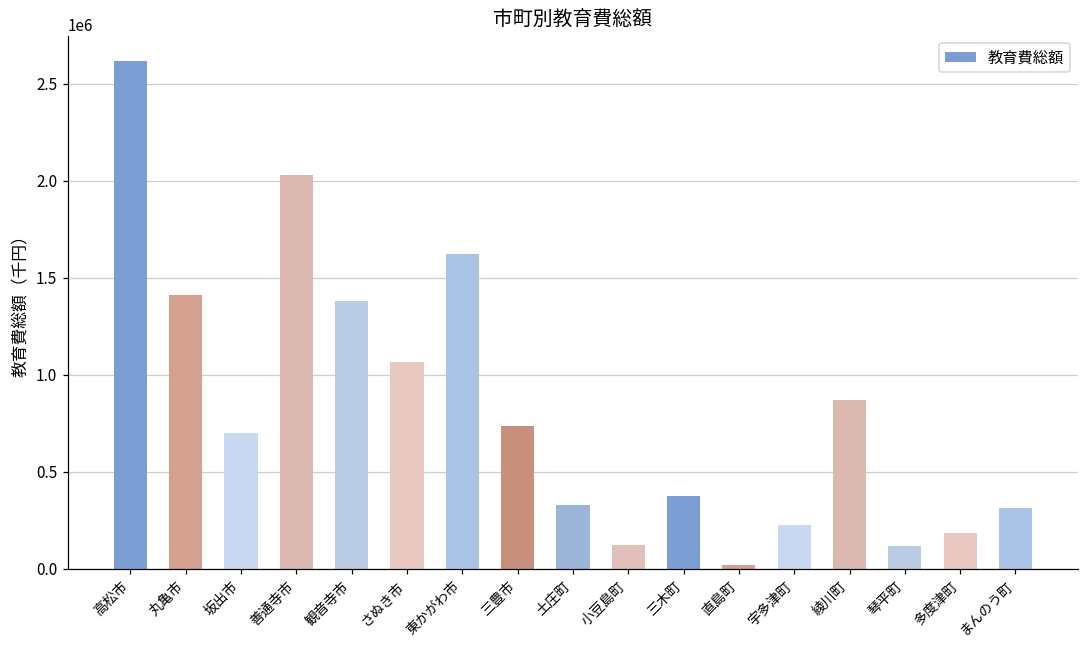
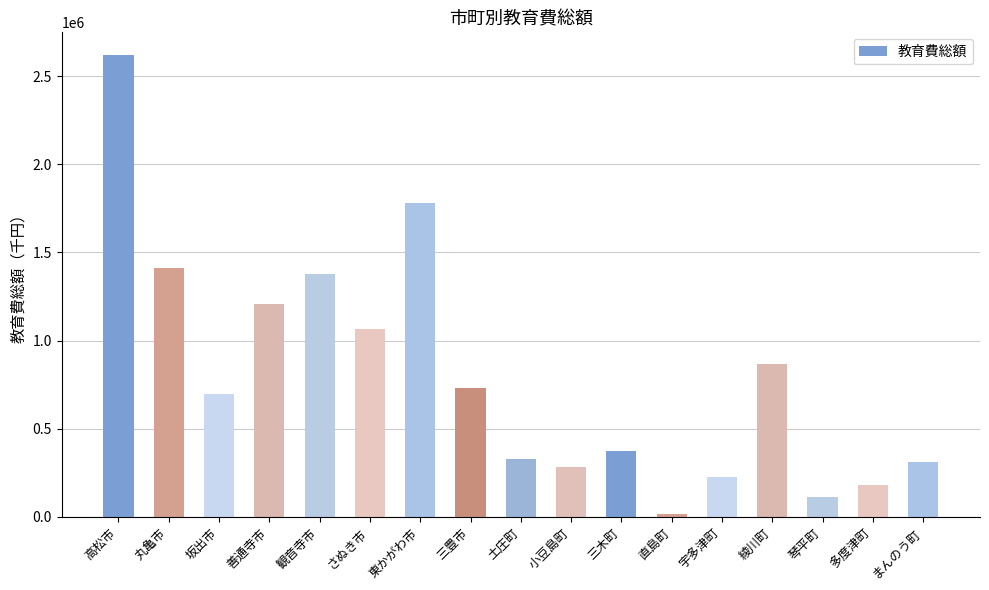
善通寺市: 2030000 -> 1210000
東かがわ市: 1620000 -> 1780000
小豆島町: 120000 -> 290000
